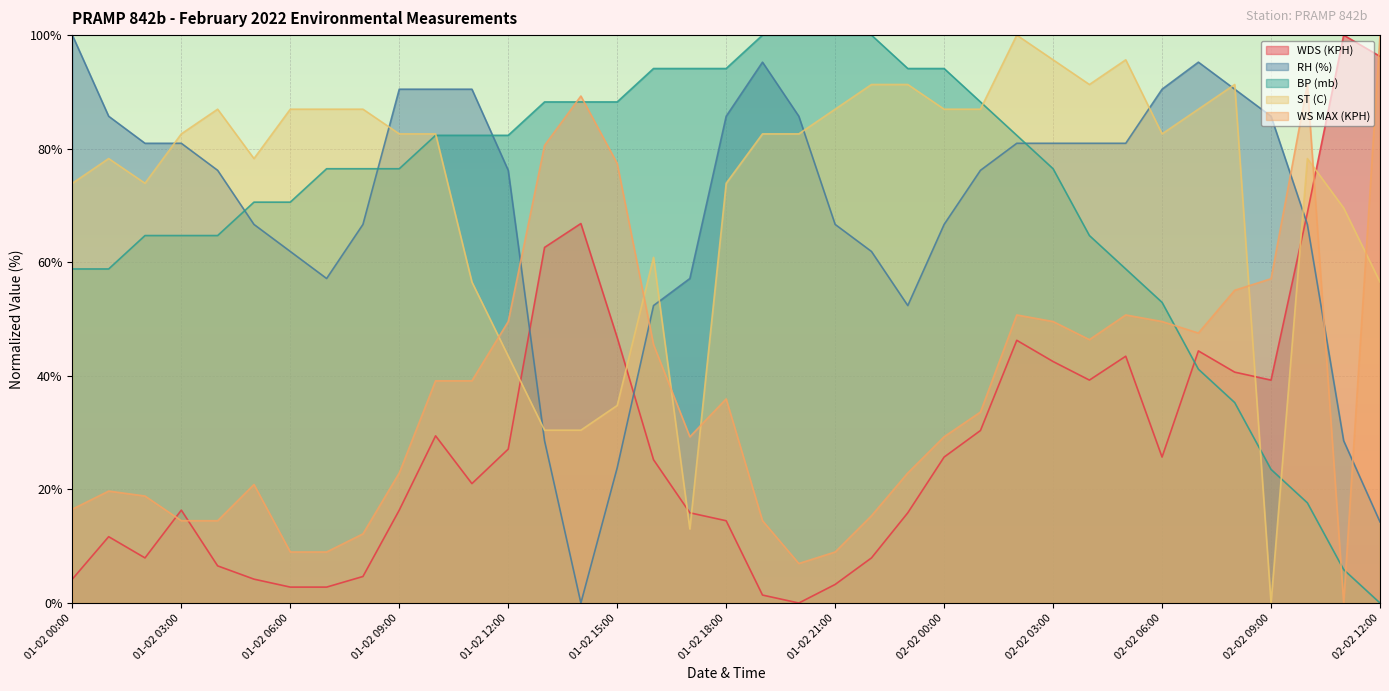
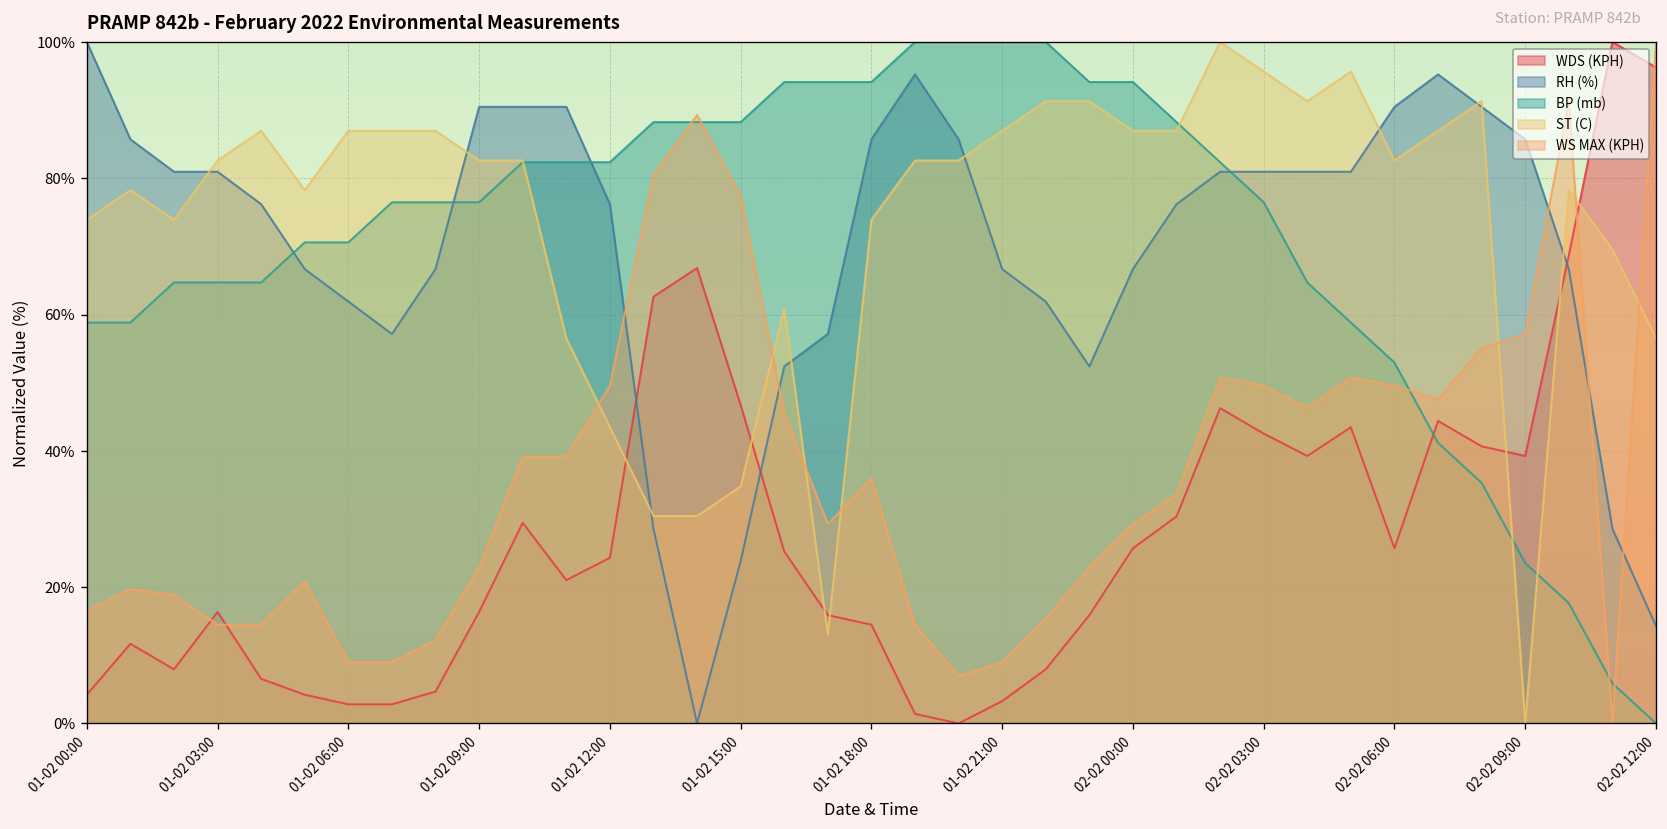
WDS (KPH), 01-02 12:00: 27% -> 24%
